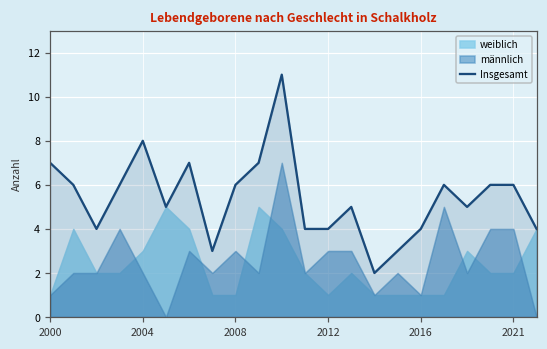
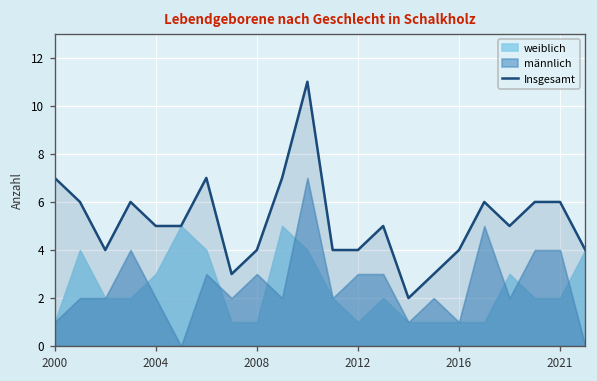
Insgesamt, 2004: 8 -> 5
Insgesamt, 2008: 6 -> 4
